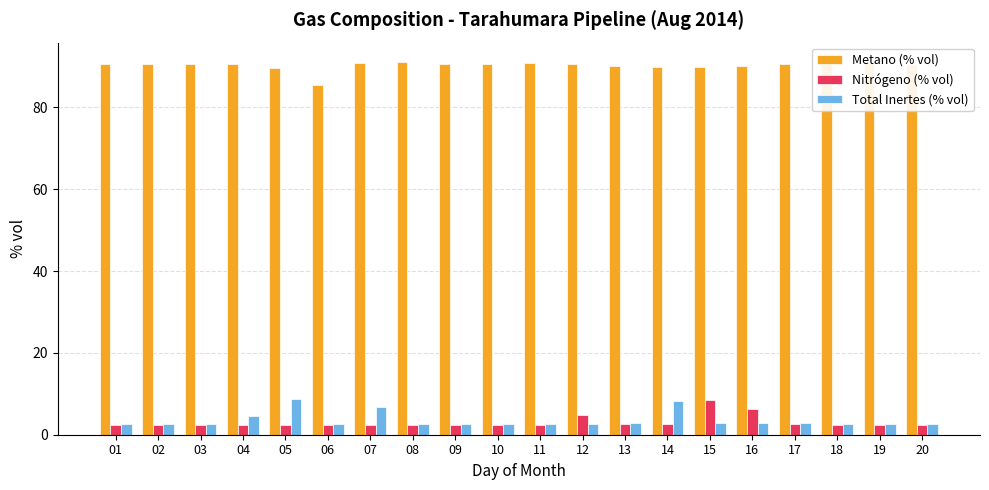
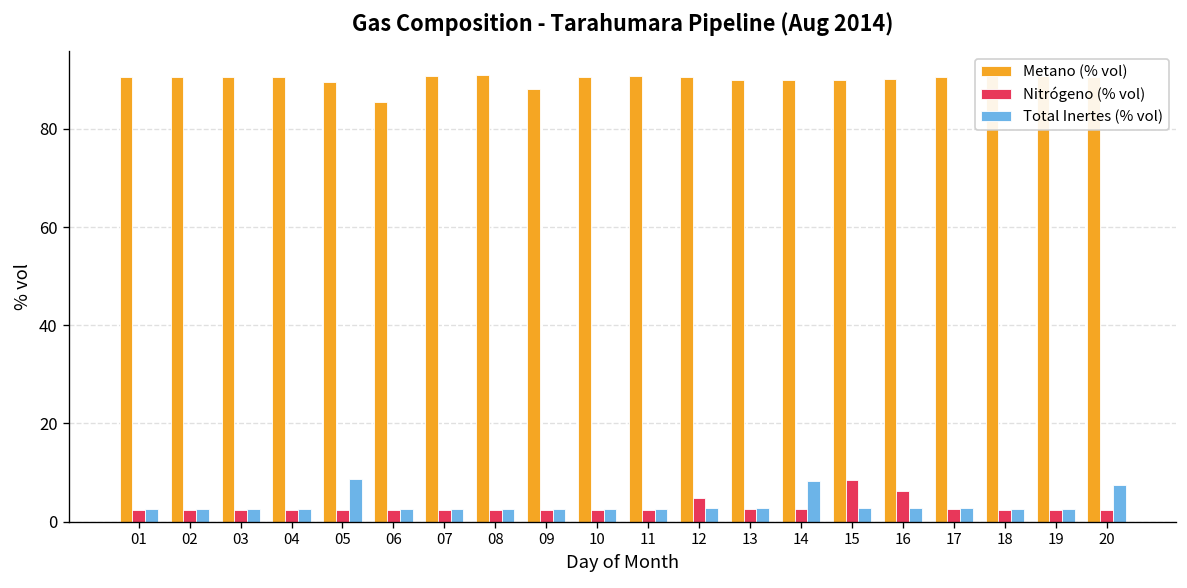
Total Inertes (% vol), 04: 5 -> 3
Total Inertes (% vol), 07: 7 -> 3
Metano (% vol), 09: 91 -> 88
Total Inertes (% vol), 20: 3 -> 8
